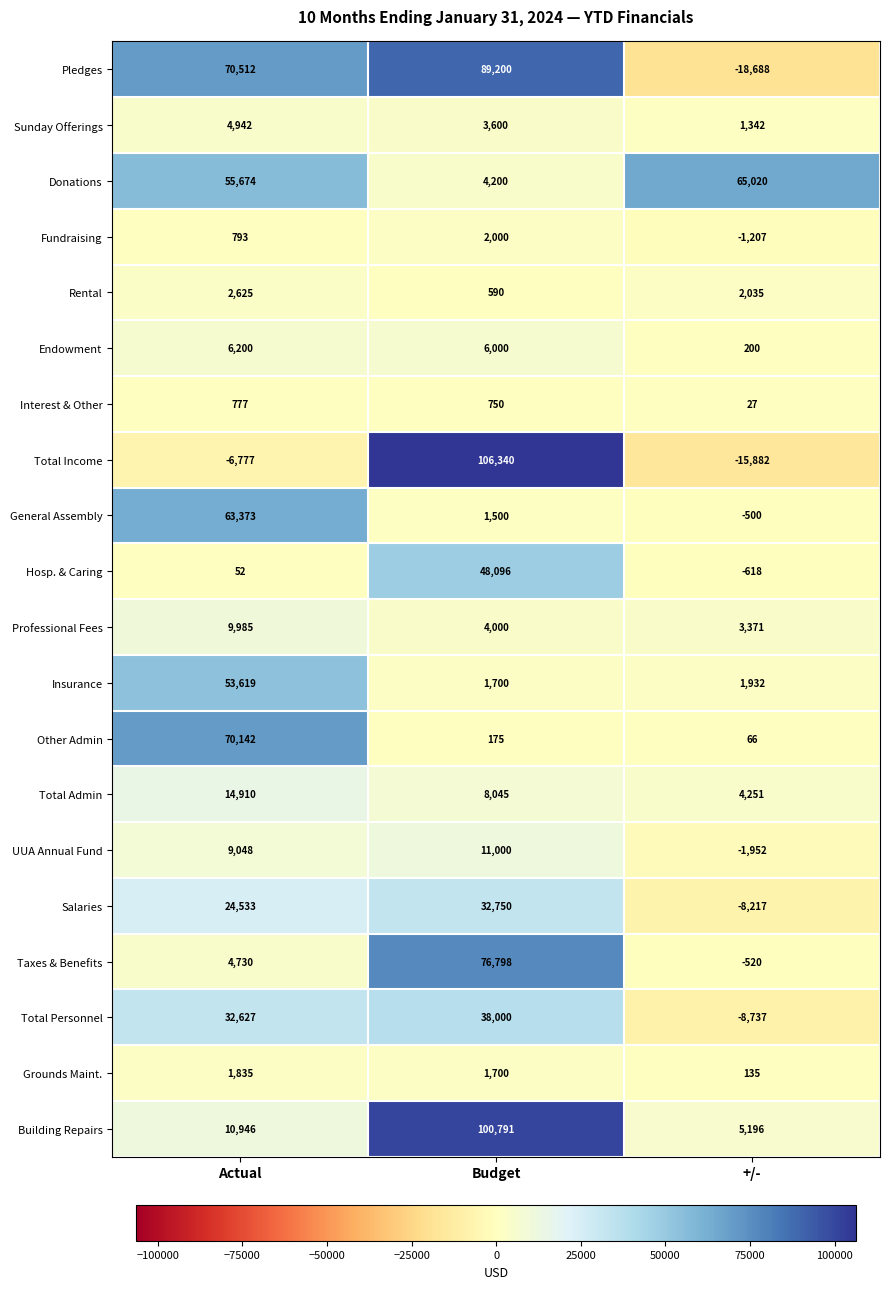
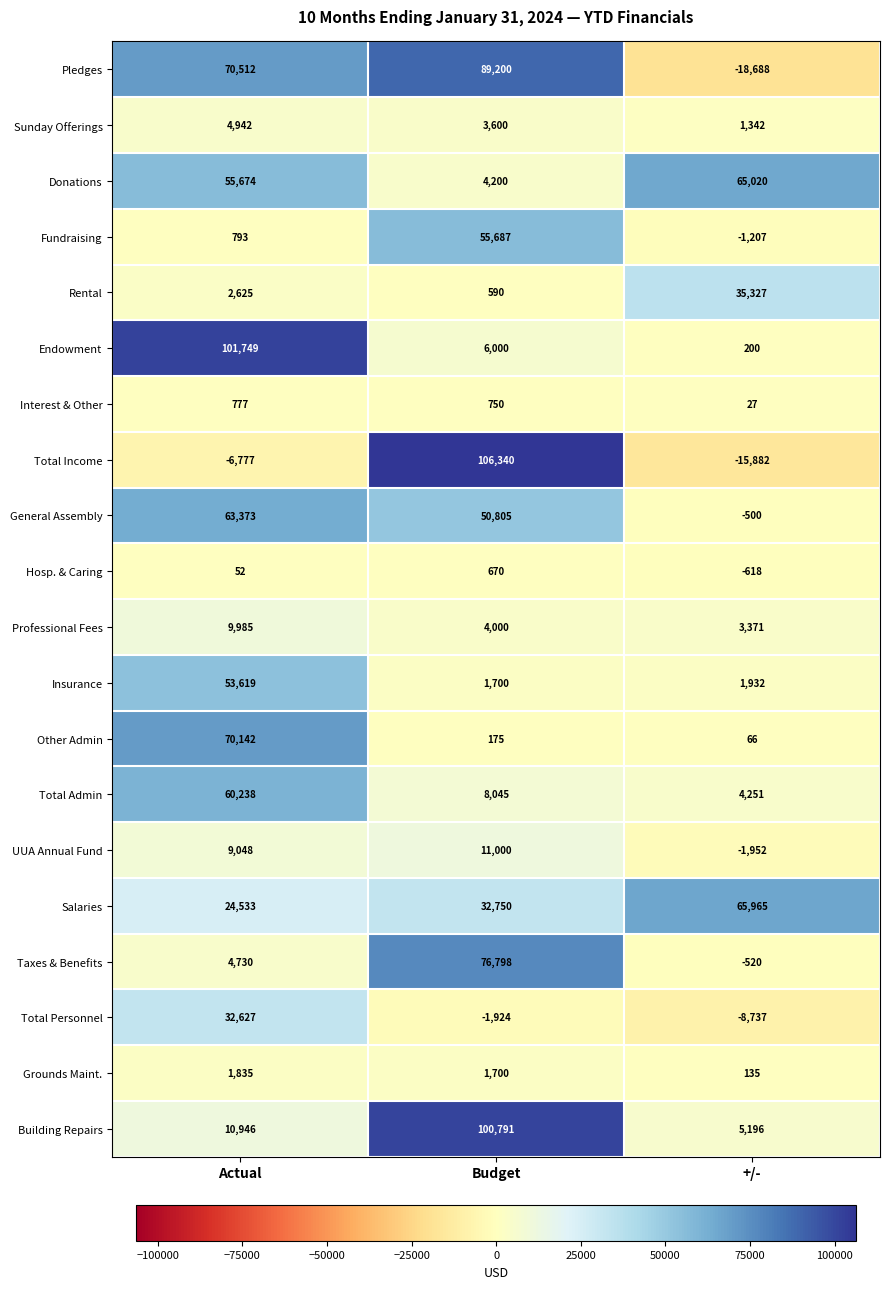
Fundraising, Budget: 2,000 -> 55,687
Rental, +/-: 2,035 -> 35,327
Endowment, Actual: 6,200 -> 101,749
General Assembly, Budget: 1,500 -> 50,805
Hosp. & Caring, Budget: 48,096 -> 670
Total Admin, Actual: 14,910 -> 60,238
Salaries, +/-: -8,217 -> 65,965
Total Personnel, Budget: 38,000 -> -1,924
